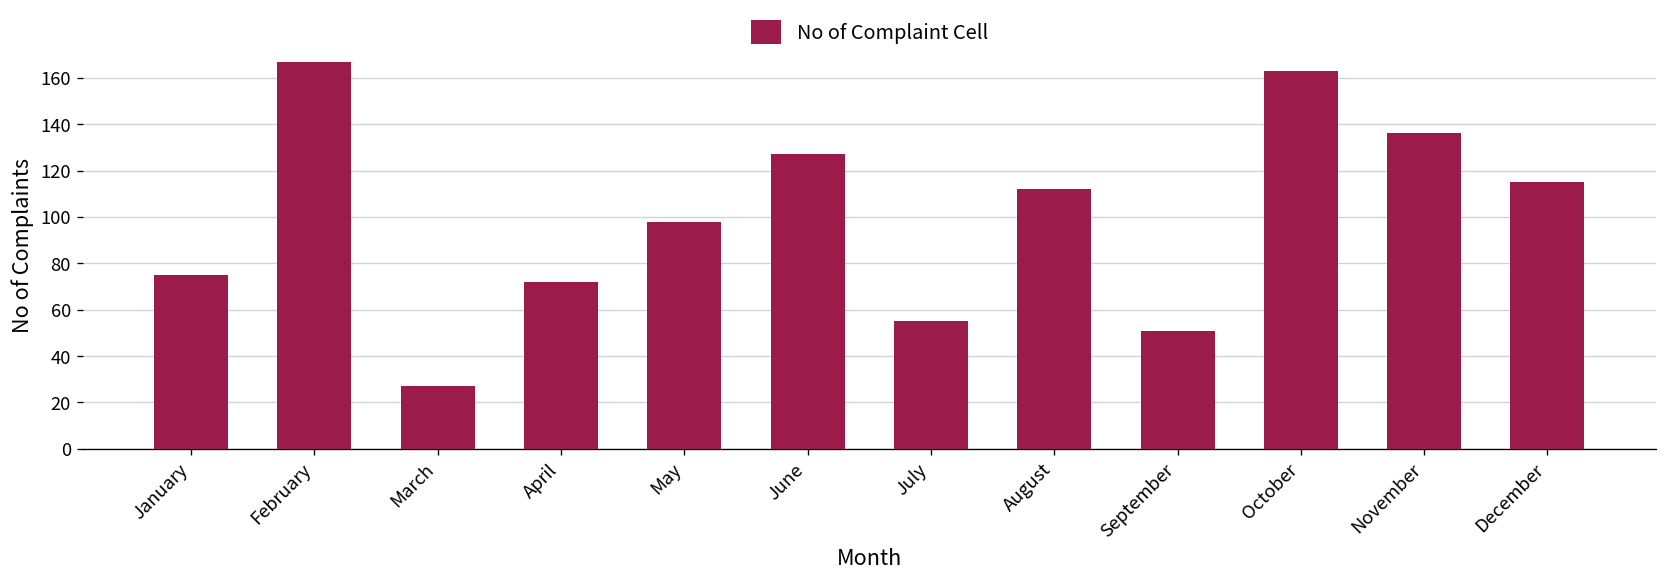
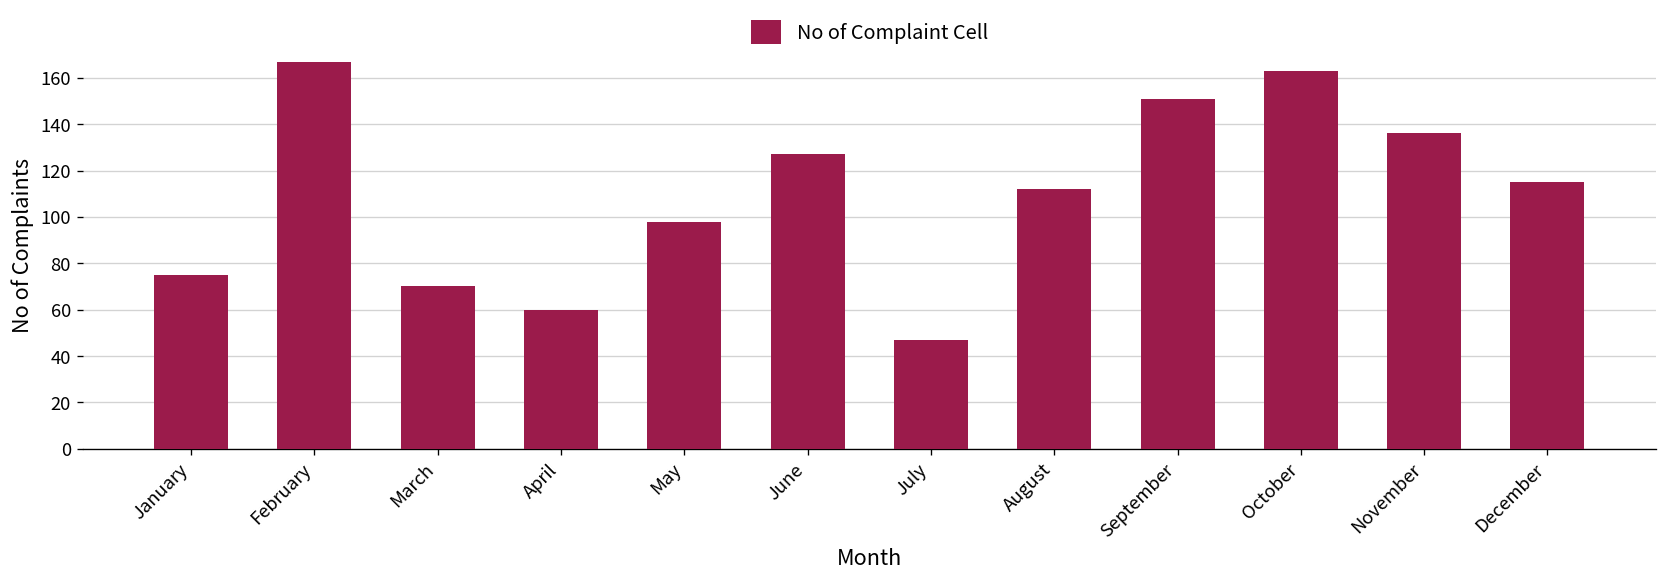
March: 27 -> 70
April: 72 -> 60
July: 55 -> 47
September: 51 -> 151
